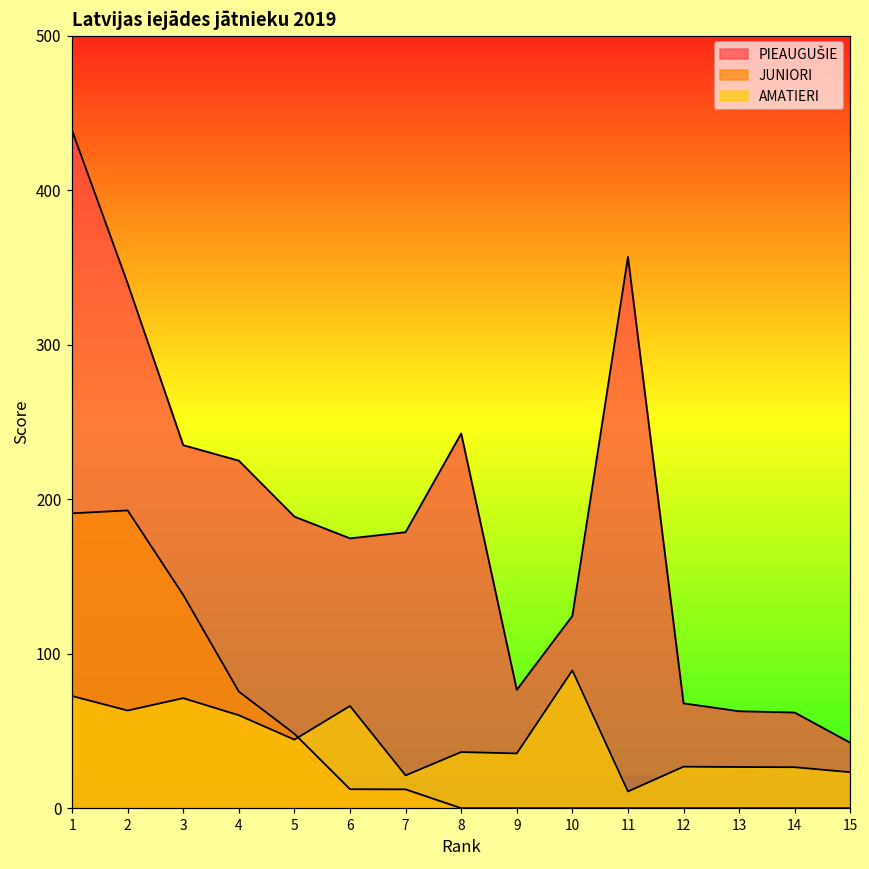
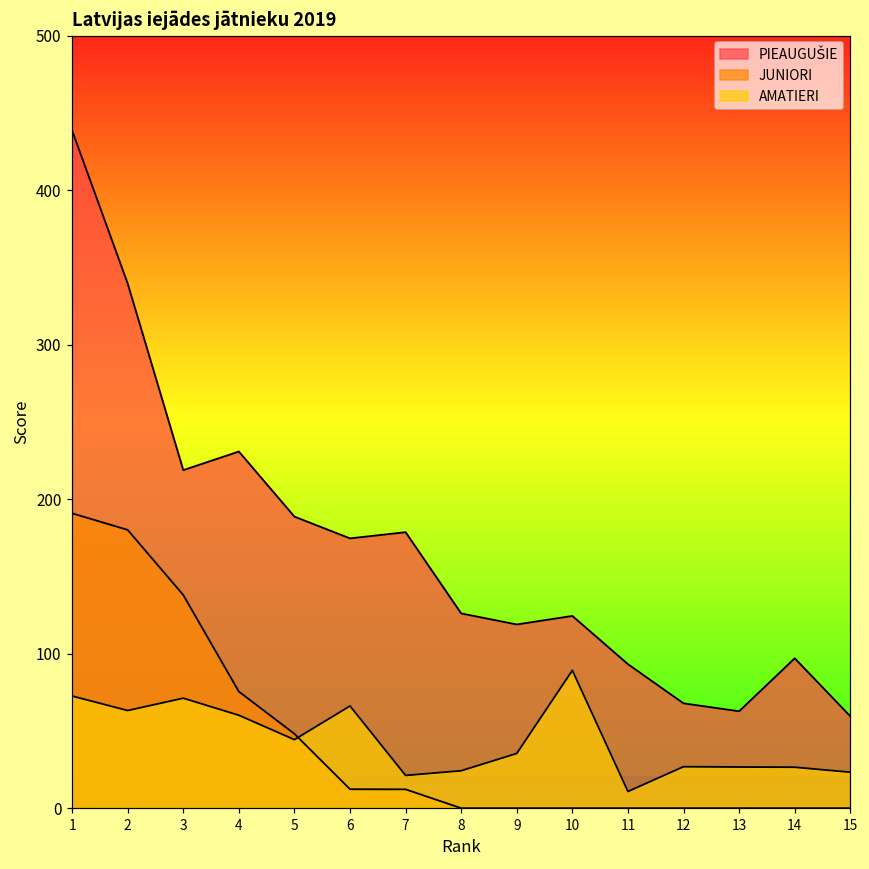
JUNIORI, 2: 193 -> 180
PIEAUGUŠIE, 3: 235 -> 219
PIEAUGUŠIE, 4: 225 -> 231
PIEAUGUŠIE, 8: 242 -> 126
AMATIERI, 8: 36 -> 24
PIEAUGUŠIE, 9: 77 -> 119
PIEAUGUŠIE, 11: 357 -> 93
PIEAUGUŠIE, 14: 62 -> 97
PIEAUGUŠIE, 15: 42 -> 59
